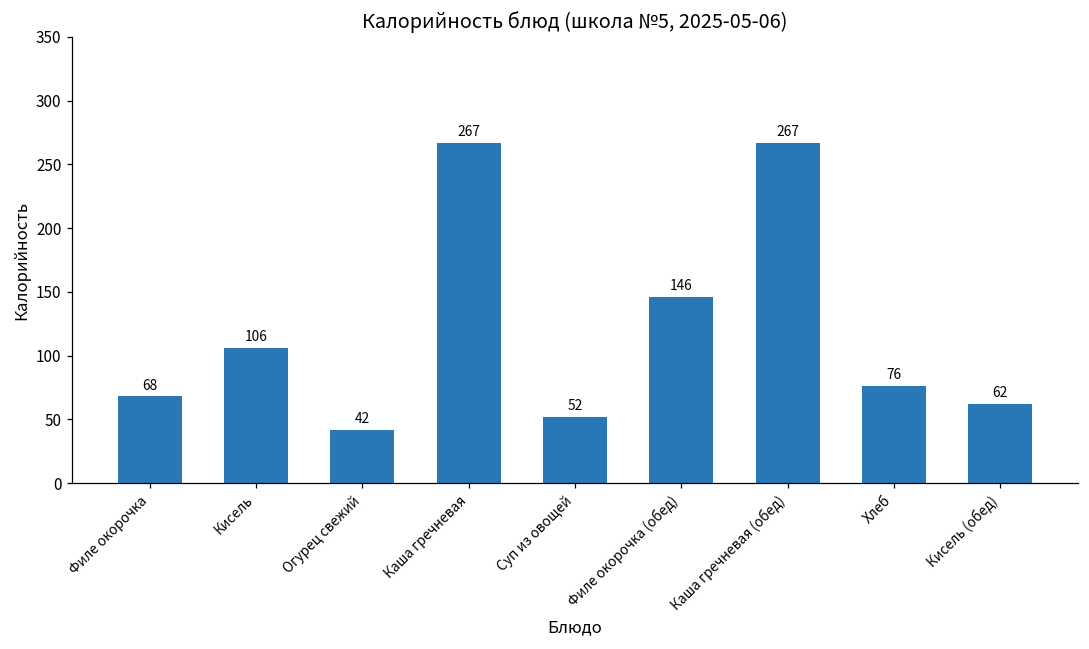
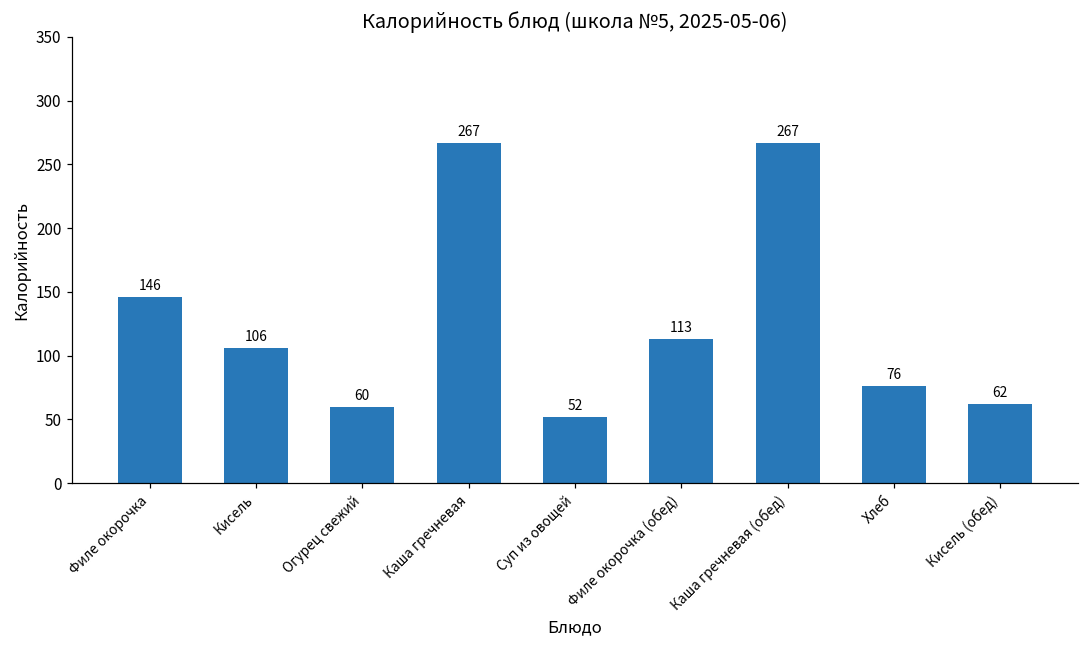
Филе окорочка: 68 -> 146
Огурец свежий: 42 -> 60
Филе окорочка (обед): 146 -> 113
